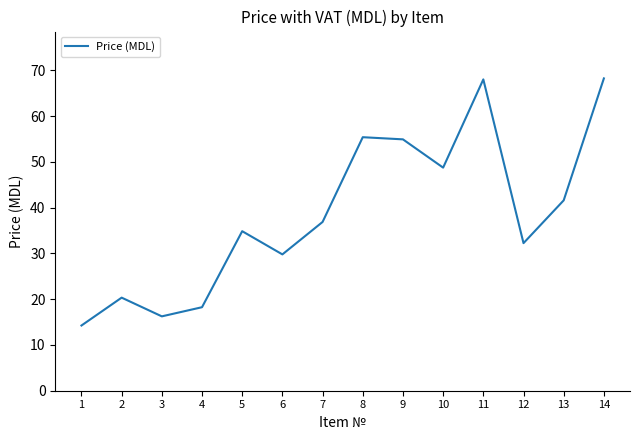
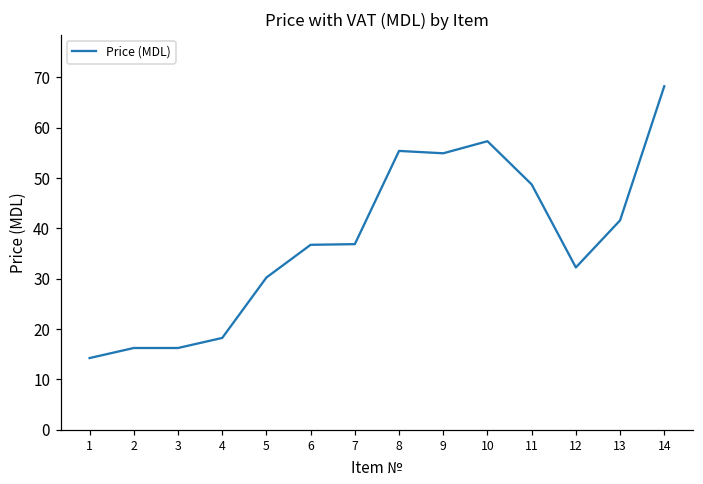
2: 20 -> 16
5: 35 -> 30
6: 30 -> 37
10: 49 -> 57
11: 68 -> 49
